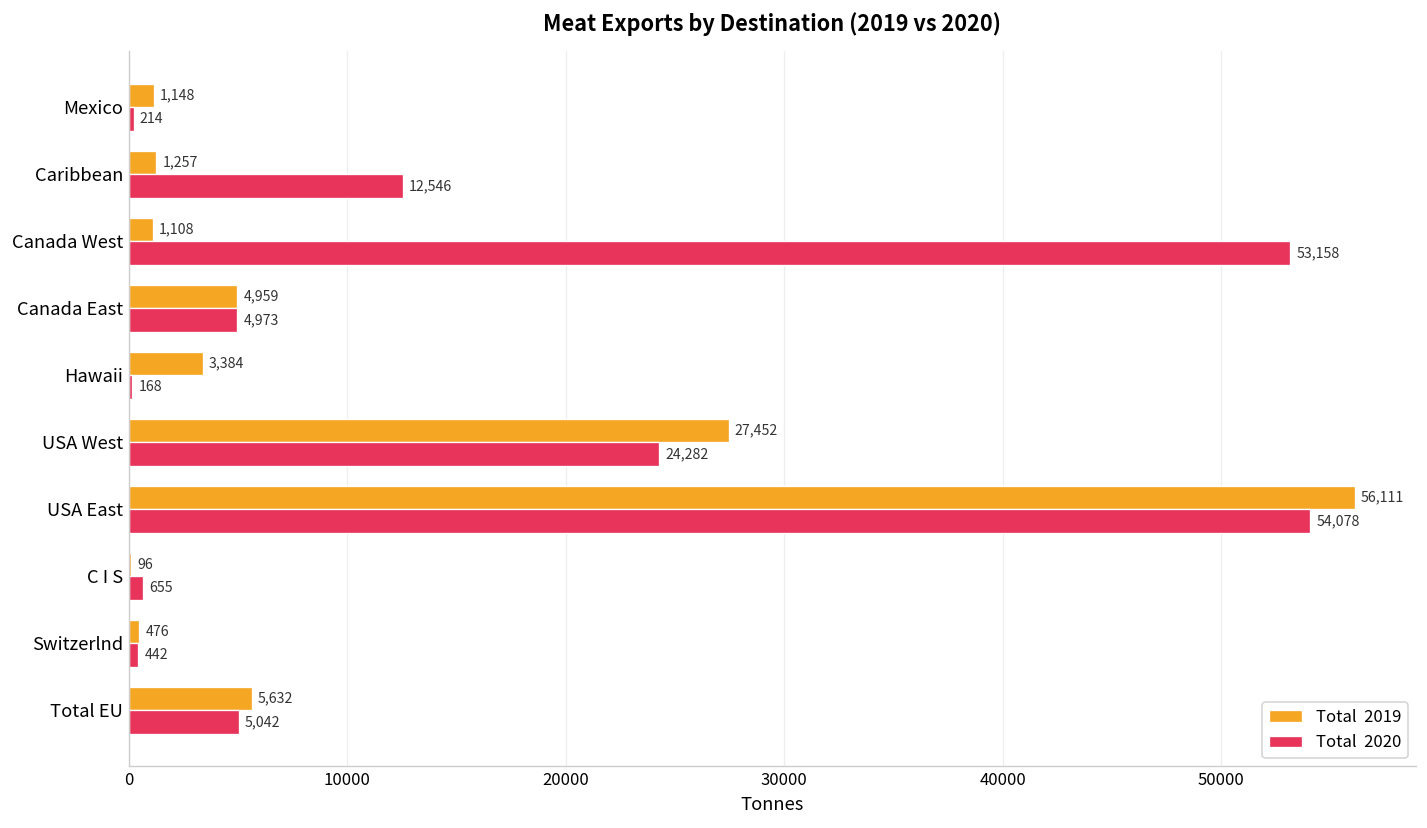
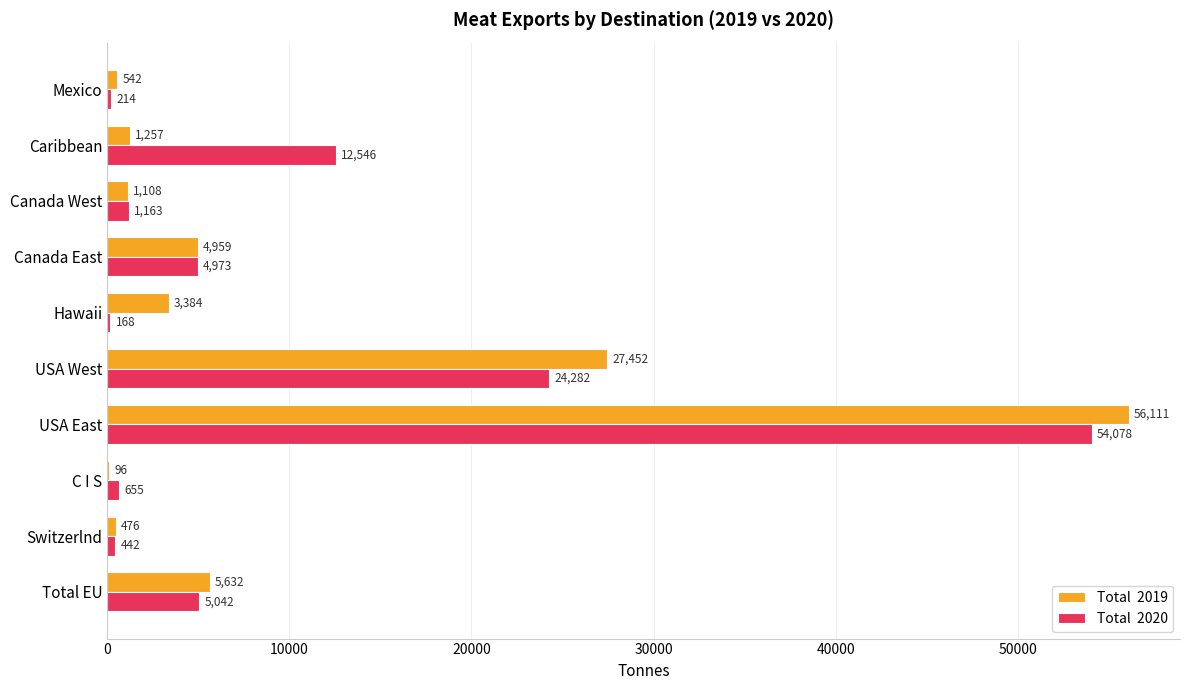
Total 2019, Mexico: 1,148 -> 542
Total 2020, Canada West: 53,158 -> 1,163
